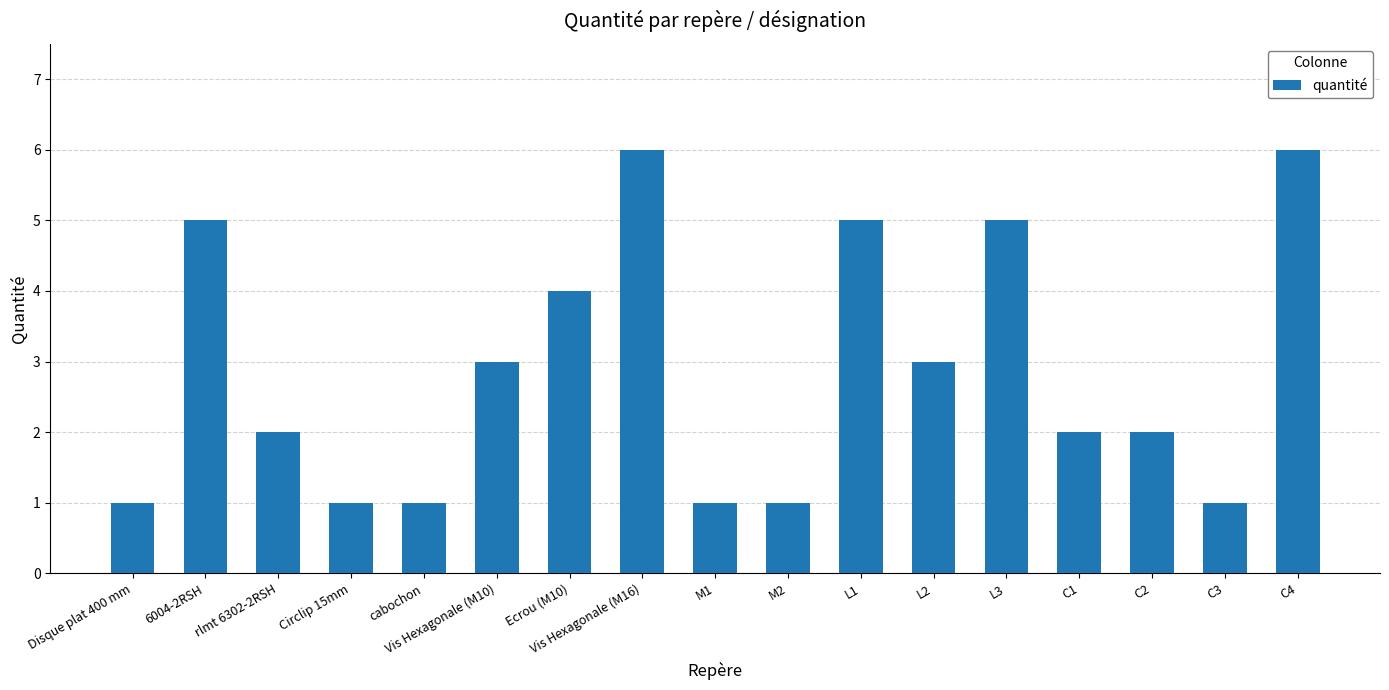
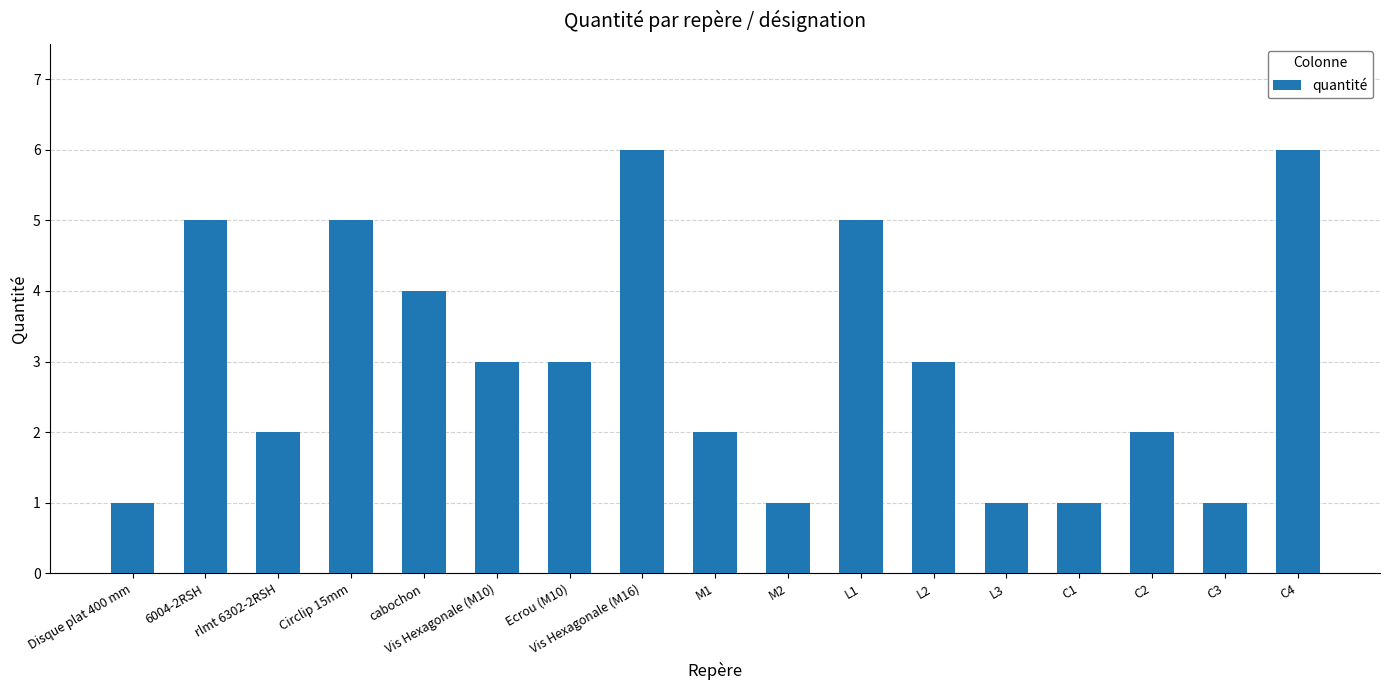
Circlip 15mm: 1 -> 5
cabochon: 1 -> 4
Ecrou (M10): 4 -> 3
M1: 1 -> 2
L3: 5 -> 1
C1: 2 -> 1
